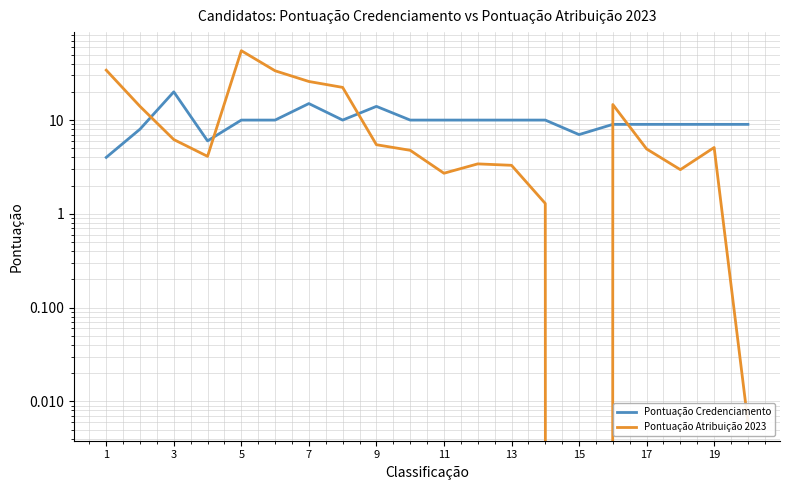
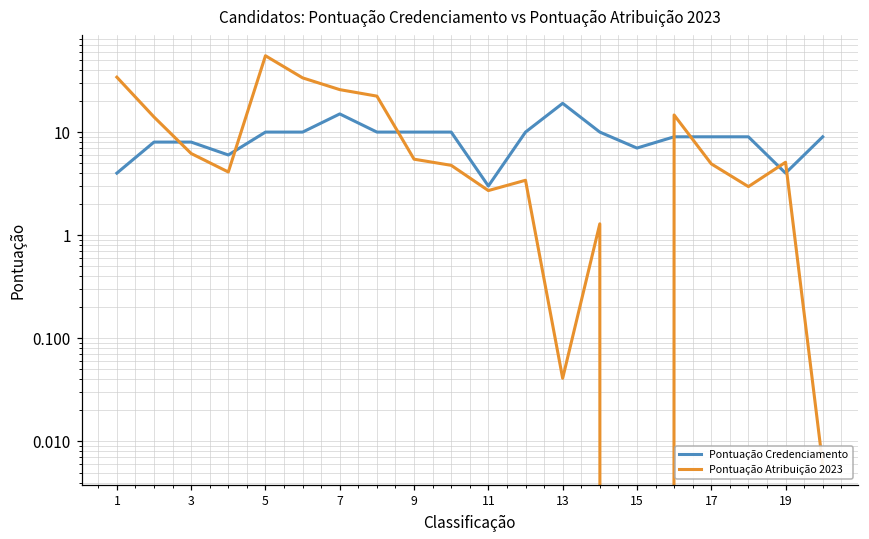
Pontuação Credenciamento, 3: 20 -> 8
Pontuação Credenciamento, 9: 14 -> 10
Pontuação Credenciamento, 11: 10 -> 3
Pontuação Credenciamento, 13: 10 -> 19
Pontuação Atribuição 2023, 13: 3.3 -> 0.04
Pontuação Credenciamento, 19: 9 -> 4
